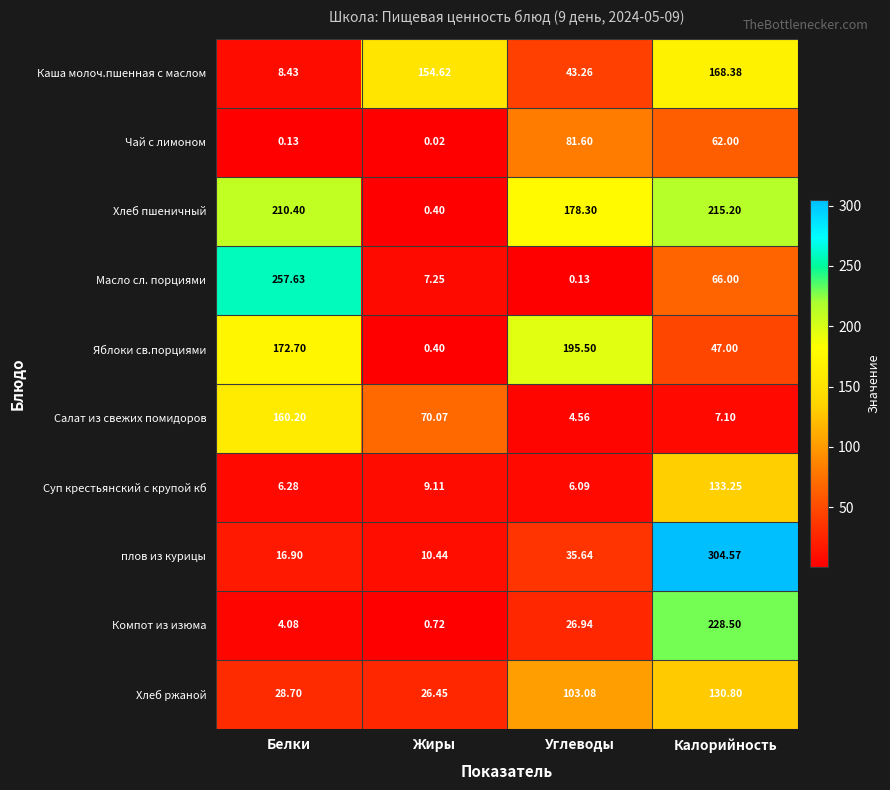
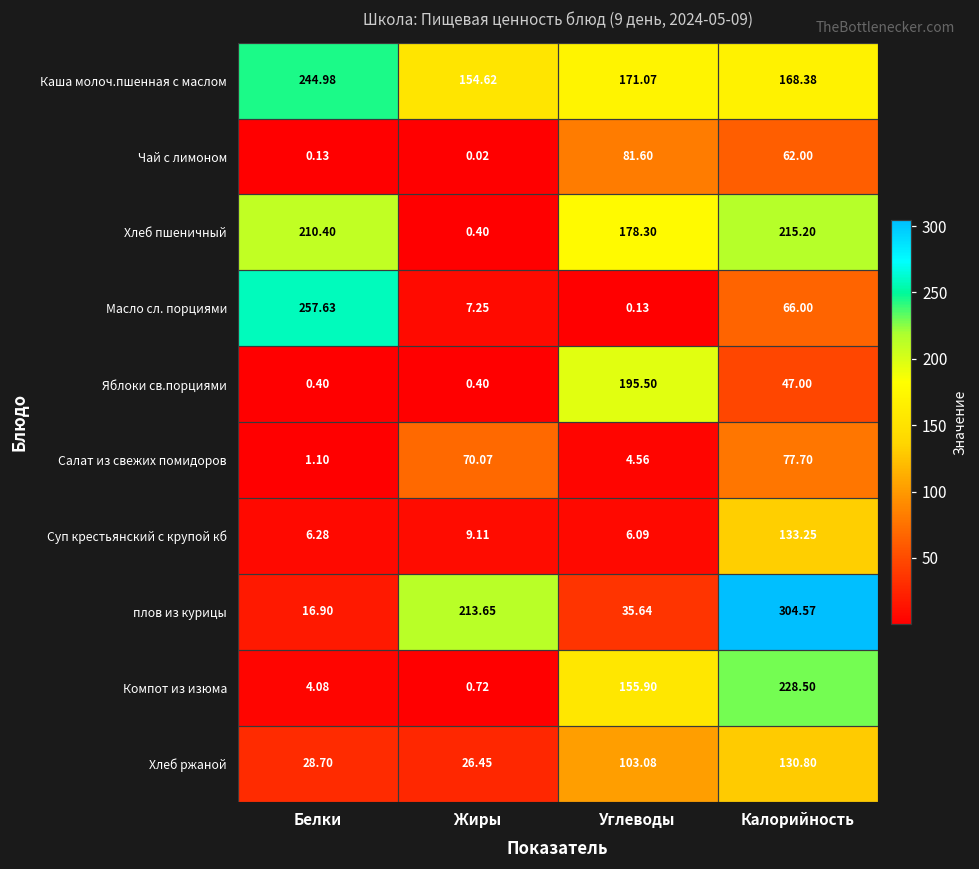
Каша молоч.пшенная с маслом, Белки: 8.43 -> 244.98
Каша молоч.пшенная с маслом, Углеводы: 43.26 -> 171.07
Яблоки св.порциями, Белки: 172.70 -> 0.40
Салат из свежих помидоров, Белки: 160.20 -> 1.10
Салат из свежих помидоров, Калорийность: 7.10 -> 77.70
плов из курицы, Жиры: 10.44 -> 213.65
Компот из изюма, Углеводы: 26.94 -> 155.90
